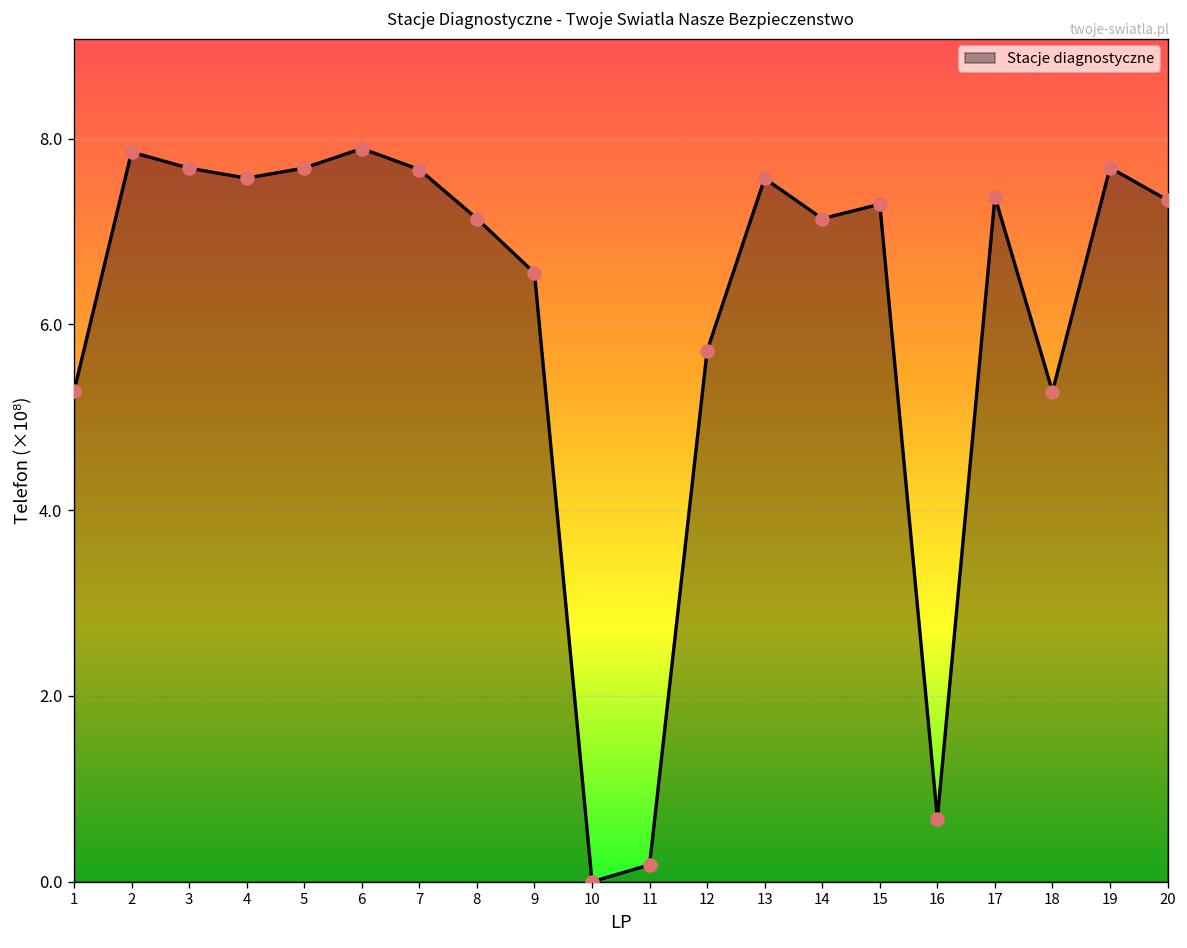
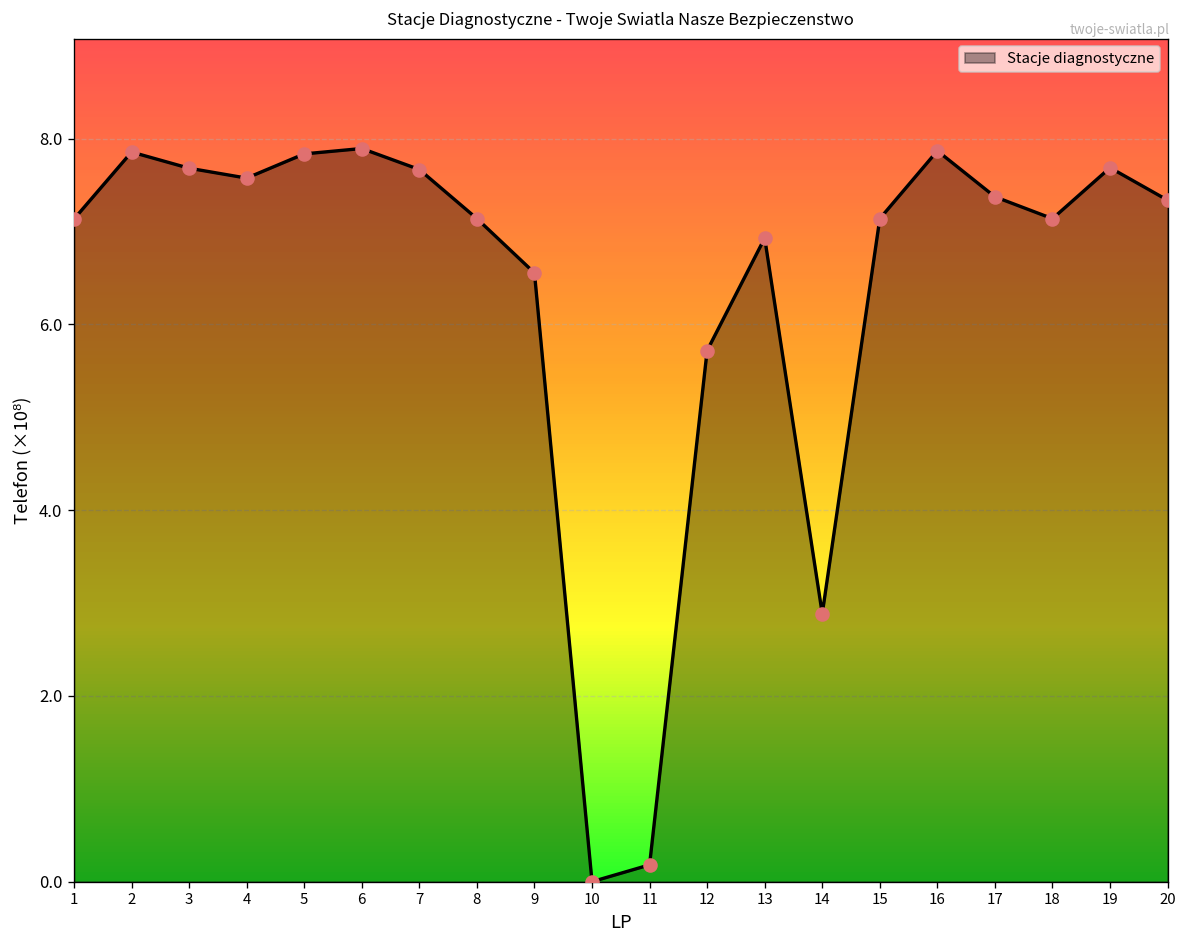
1: 5.3 -> 7.1
5: 7.7 -> 7.8
13: 7.6 -> 6.9
14: 7.1 -> 2.9
15: 7.3 -> 7.1
16: 0.7 -> 7.9
18: 5.3 -> 7.1
